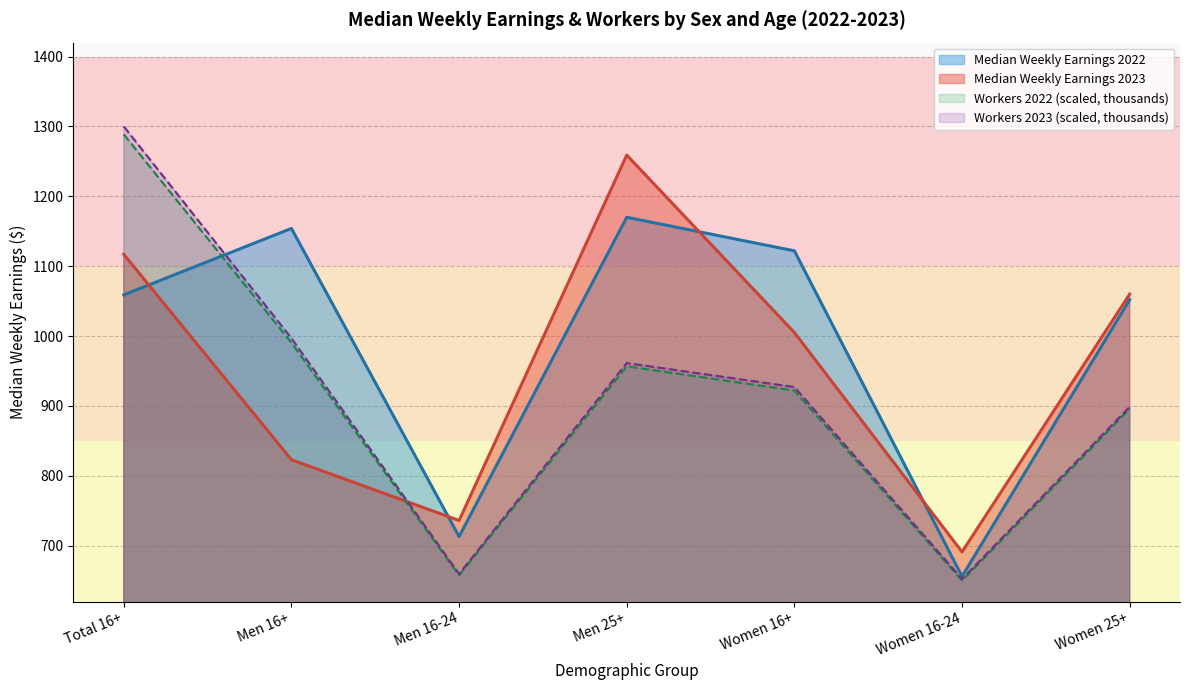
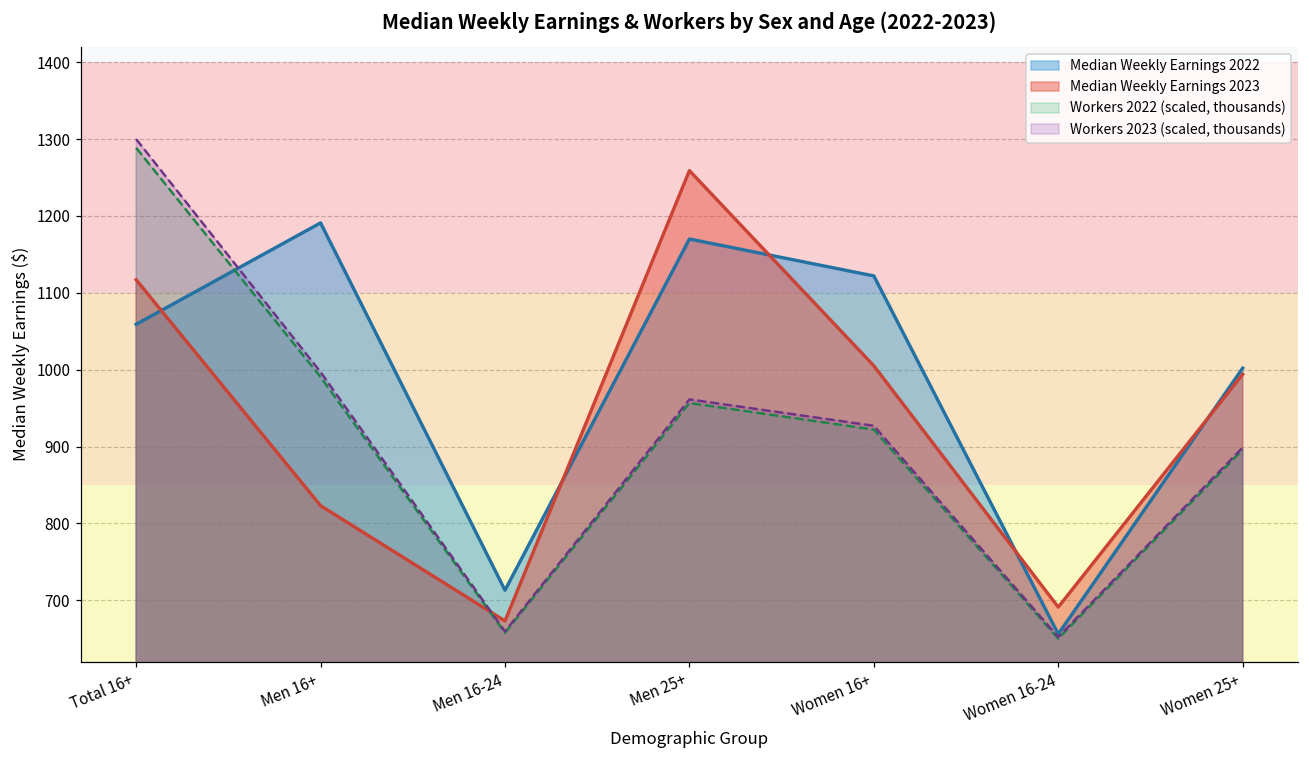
Median Weekly Earnings 2022, Men 16+: 1150 -> 1190
Median Weekly Earnings 2023, Men 16-24: 740 -> 670
Median Weekly Earnings 2022, Women 25+: 1050 -> 1000
Median Weekly Earnings 2023, Women 25+: 1060 -> 990
